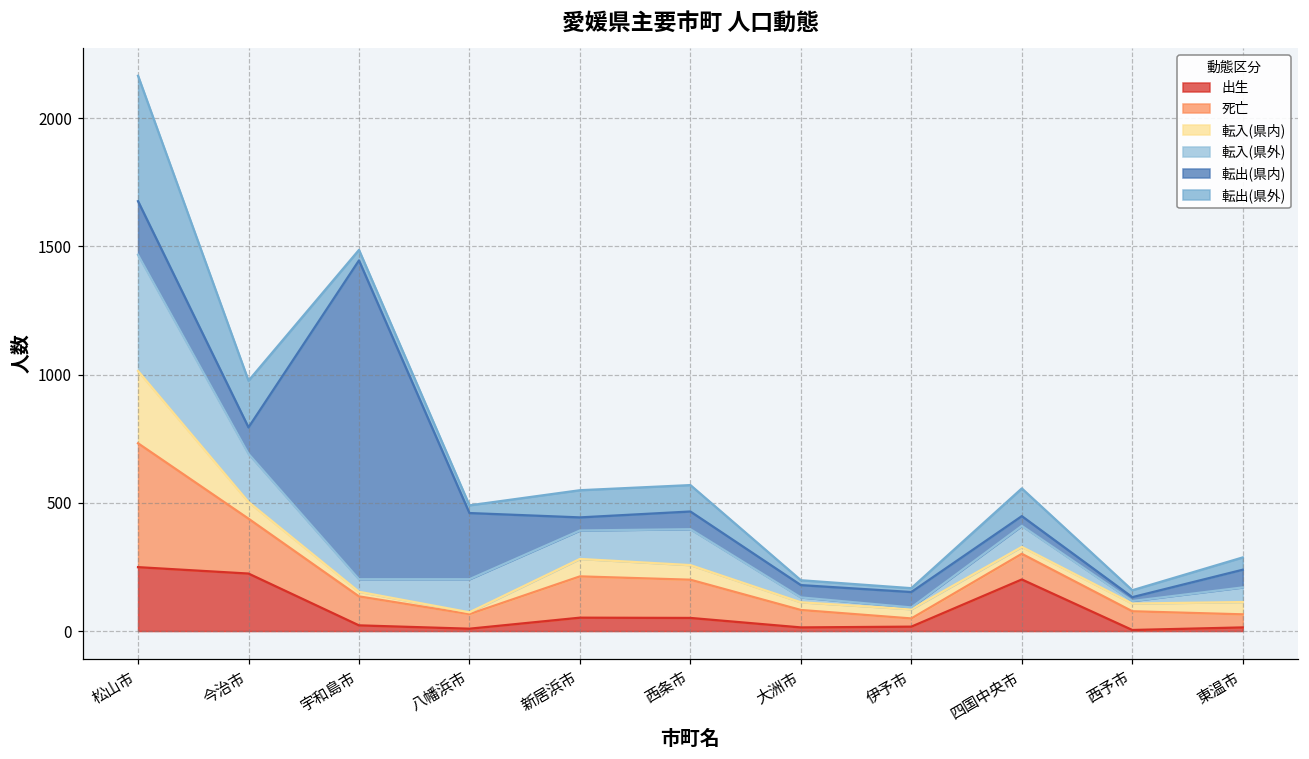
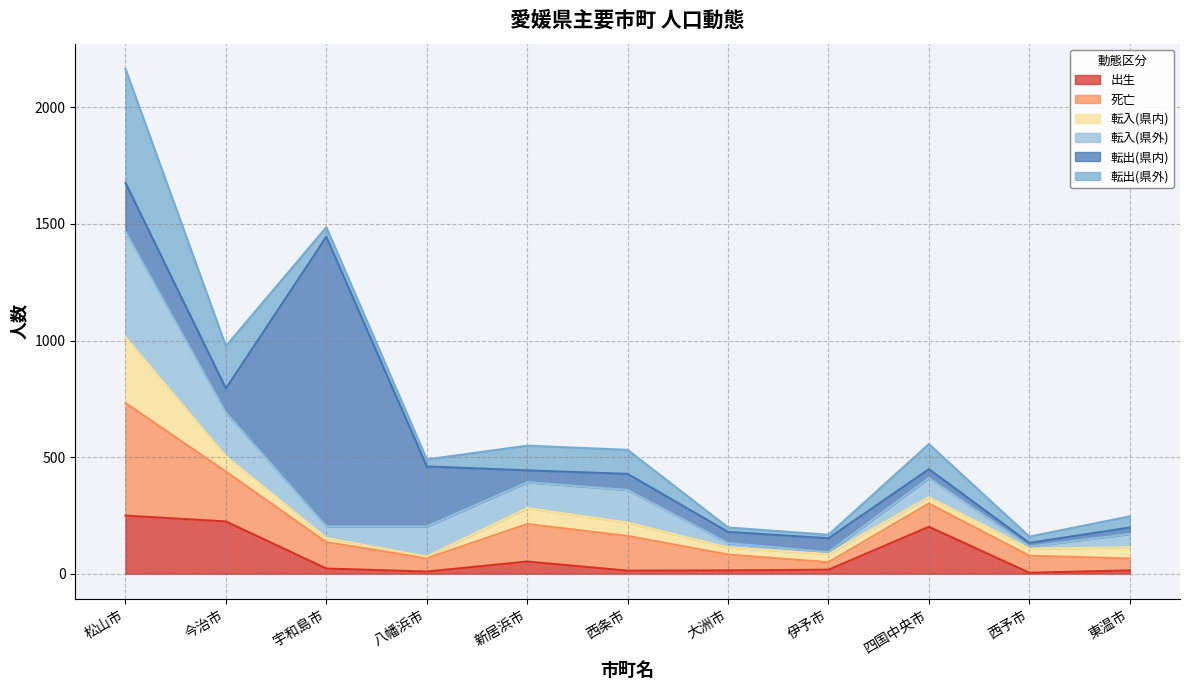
出生, 西条市: 50 -> 10
転出(県内), 東温市: 70 -> 30
